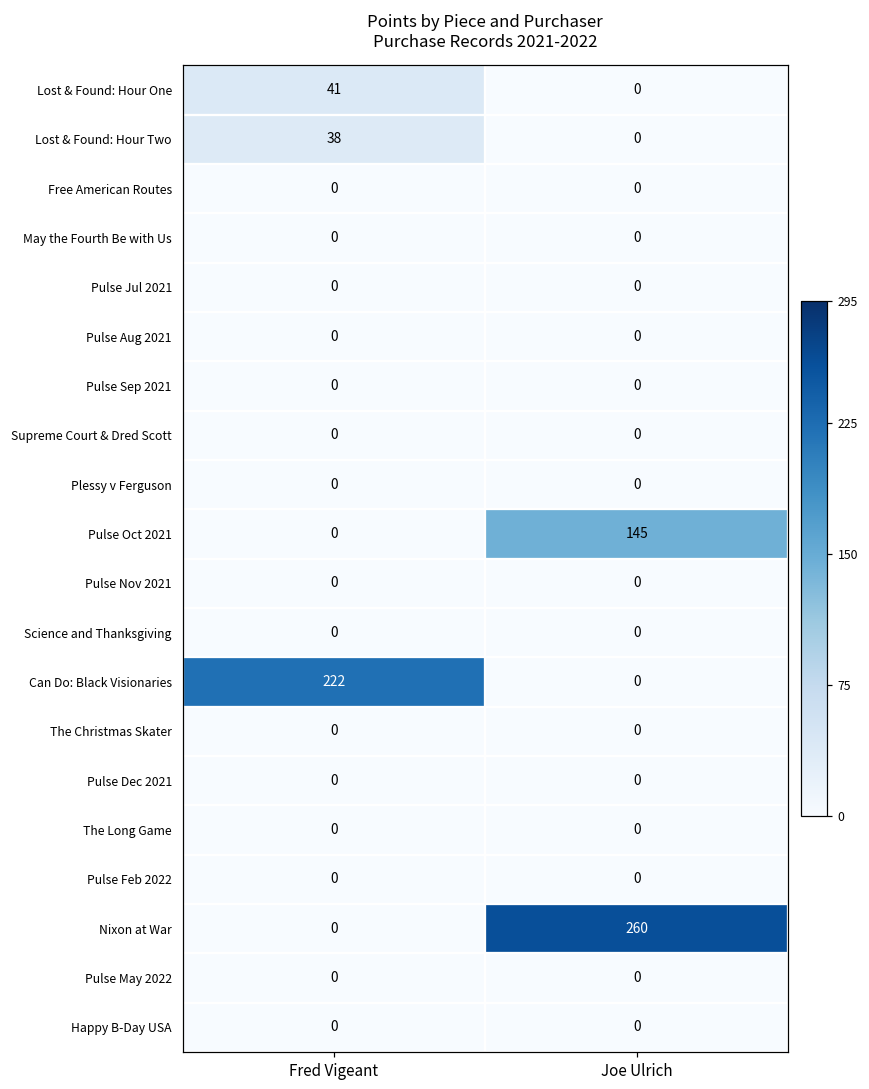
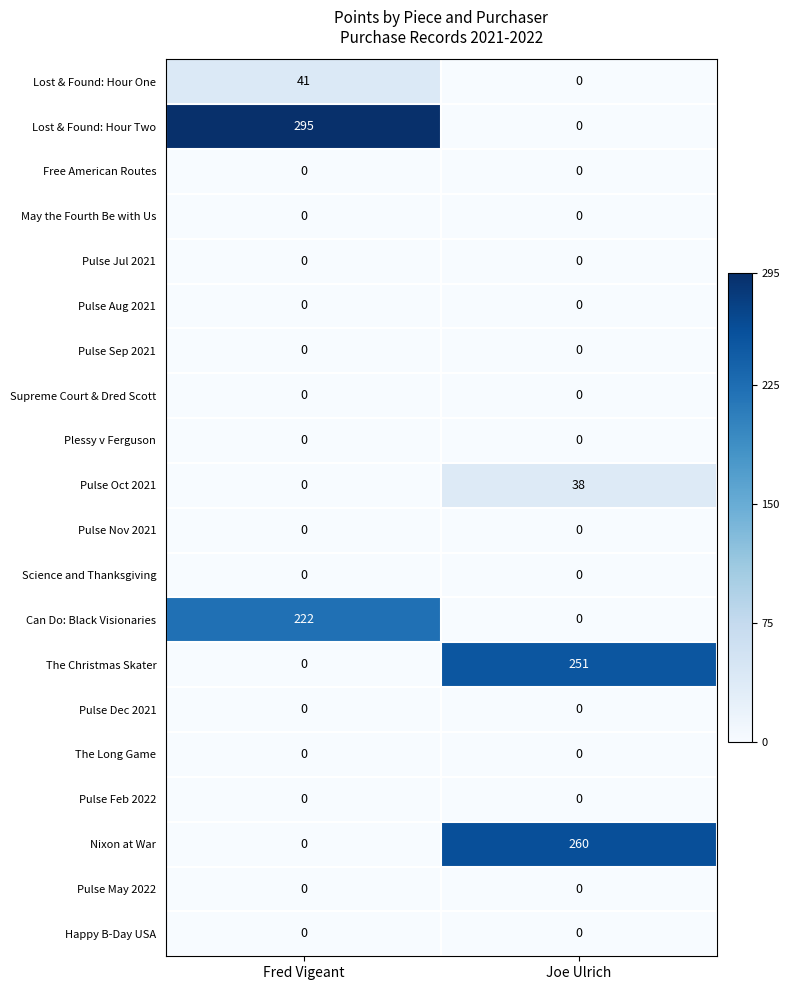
Lost & Found: Hour Two, Fred Vigeant: 38 -> 295
Pulse Oct 2021, Joe Ulrich: 145 -> 38
The Christmas Skater, Joe Ulrich: 0 -> 251
